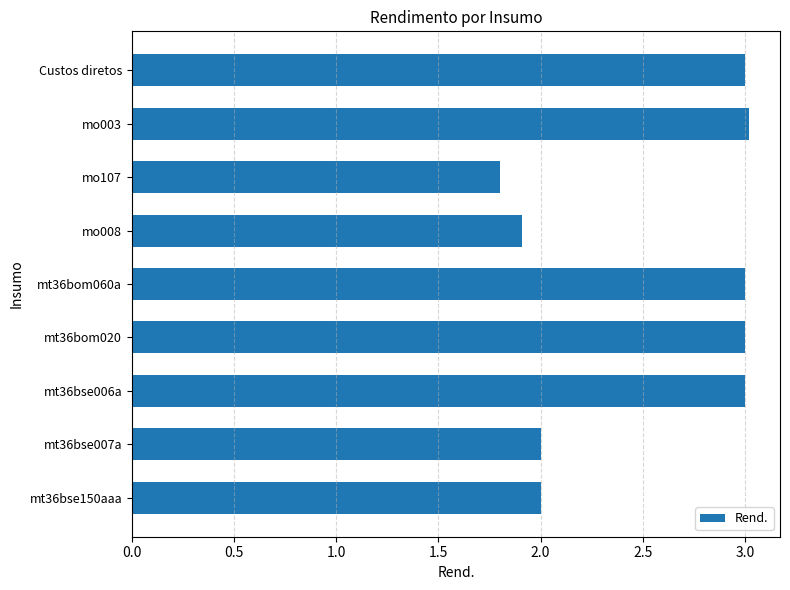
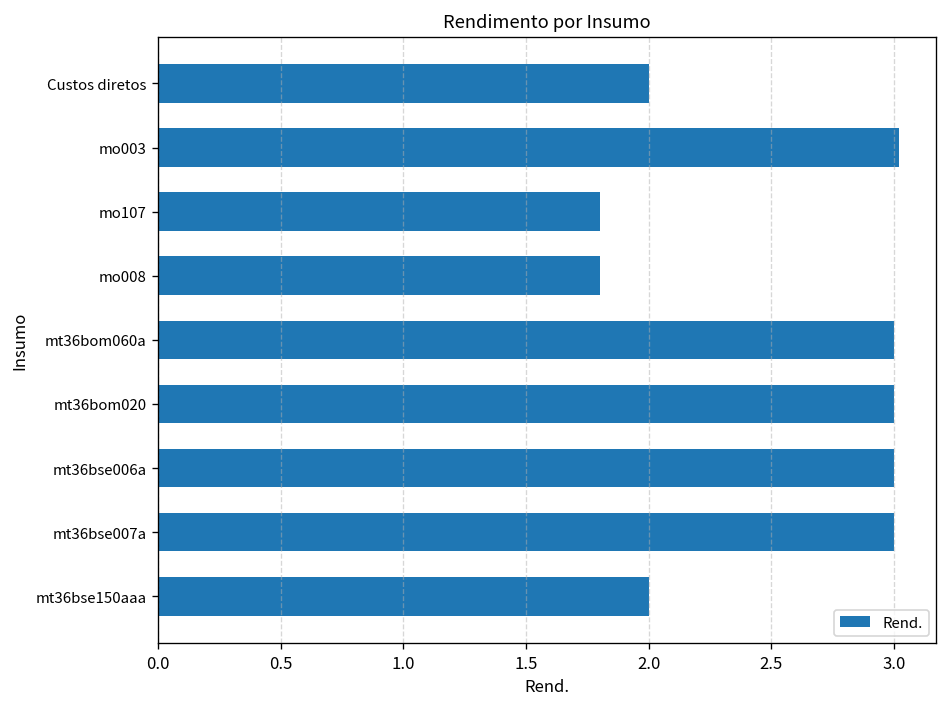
Custos diretos: 3 -> 2
mo008: 1.91 -> 1.80
mt36bse007a: 2 -> 3
